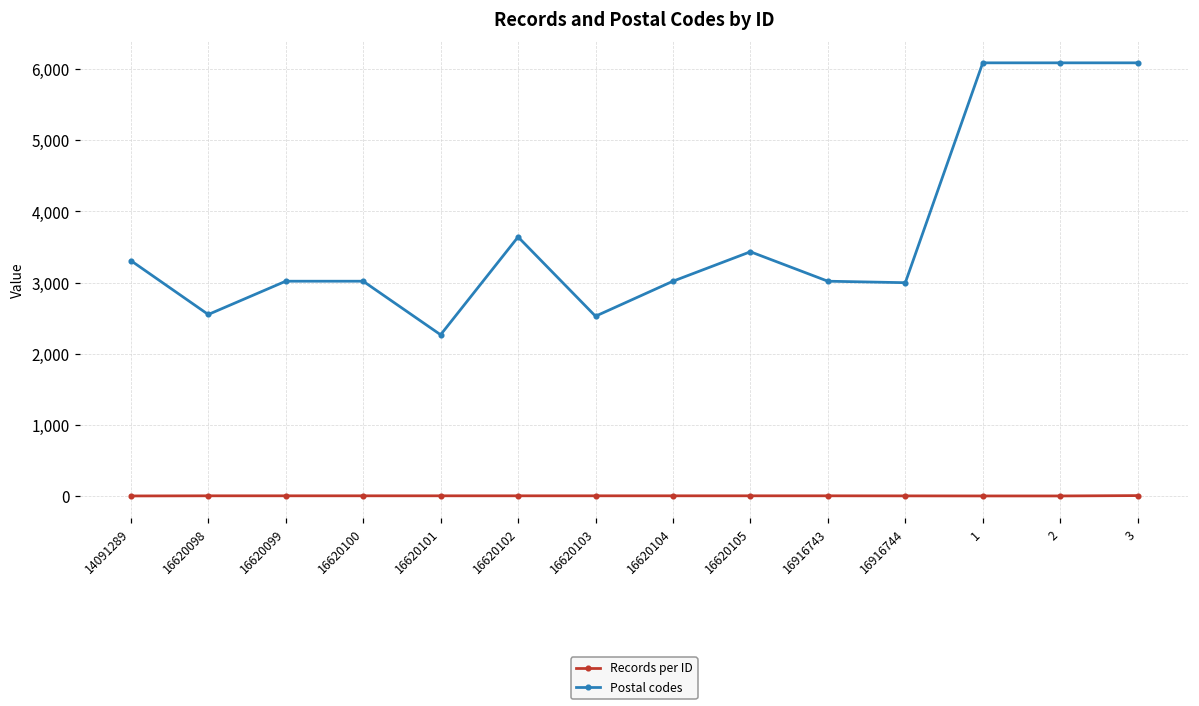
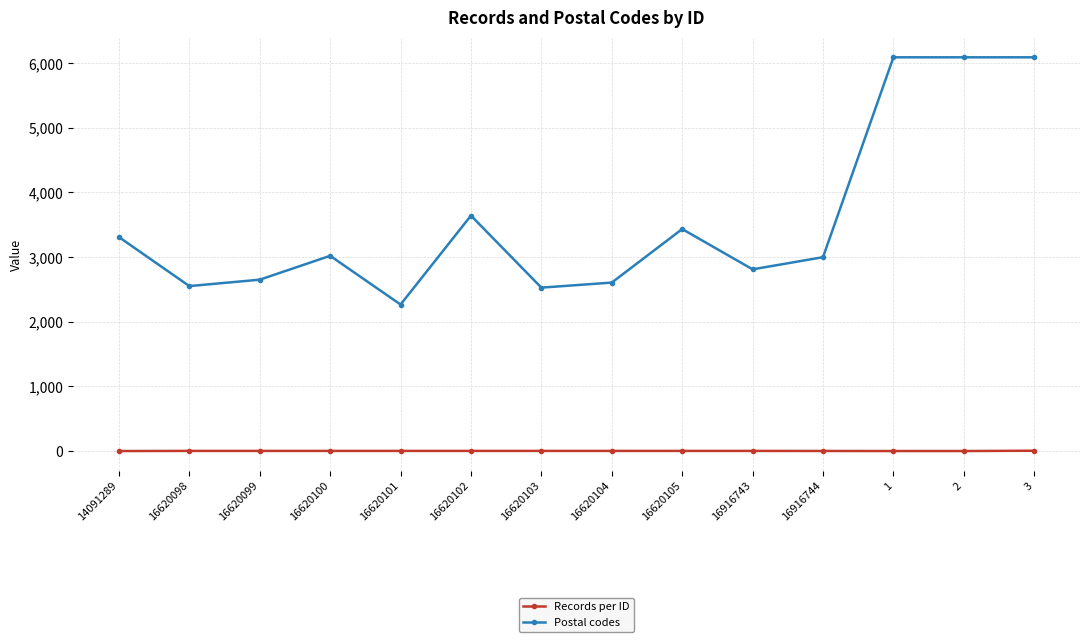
Postal codes, 16620099: 3,000 -> 2,700
Postal codes, 16620104: 3,000 -> 2,600
Postal codes, 16916743: 3,000 -> 2,800
